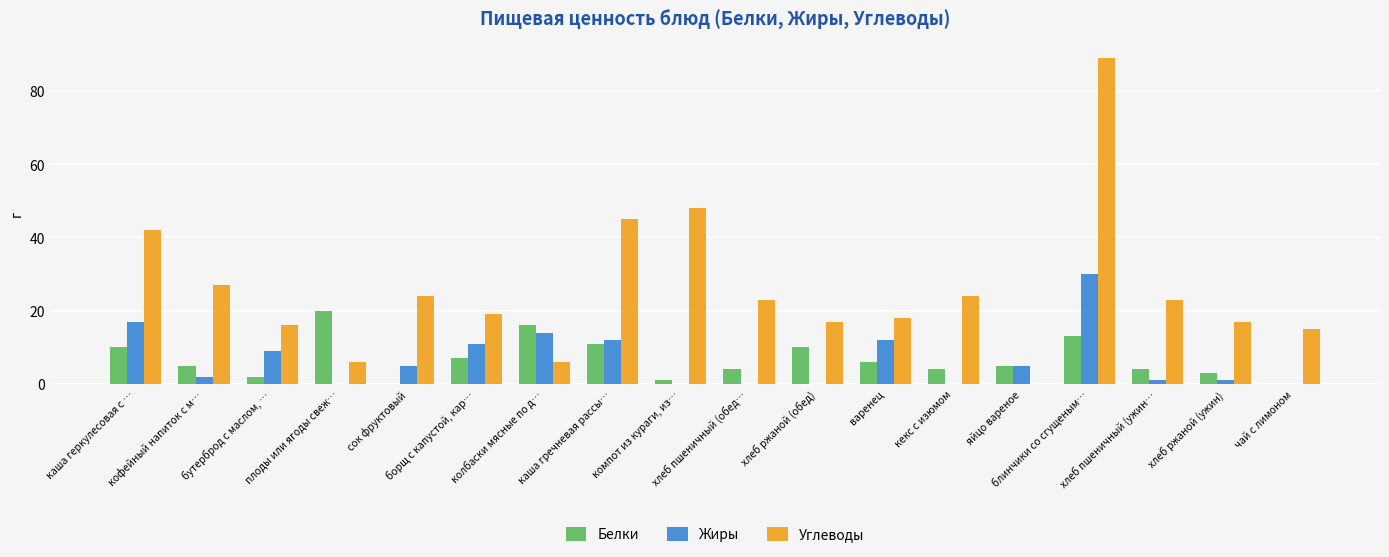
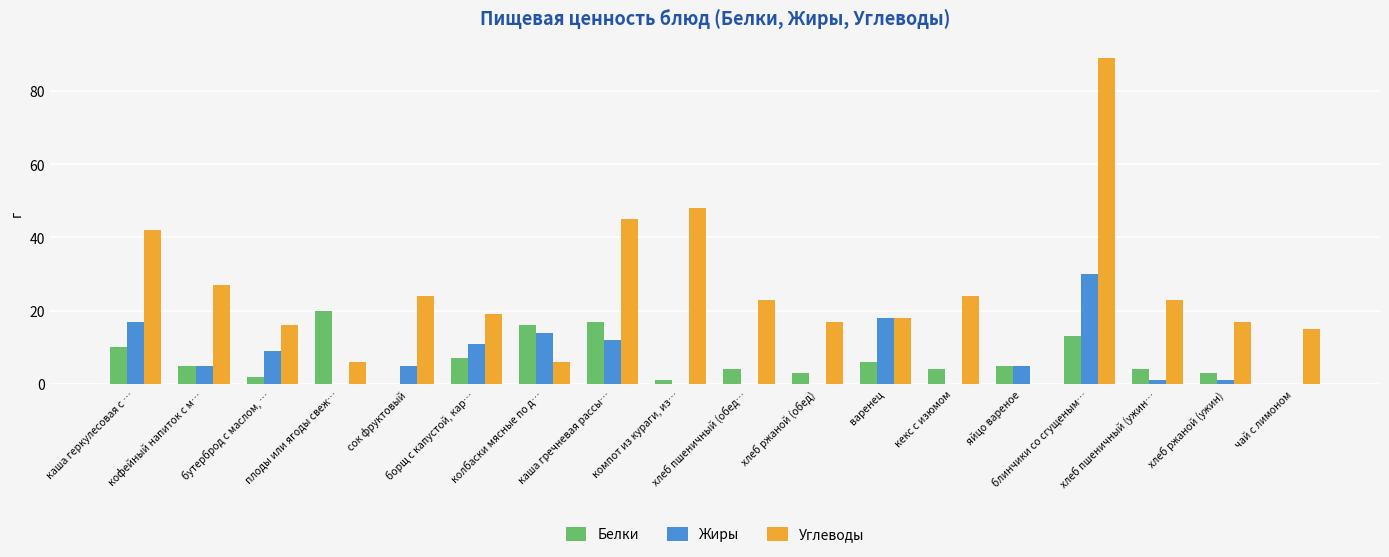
Жиры, кофейный напиток с м…: 2 -> 5
Белки, каша гречневая рассы…: 11 -> 17
Белки, хлеб ржаной (обед): 10 -> 3
Жиры, варенец: 12 -> 18
